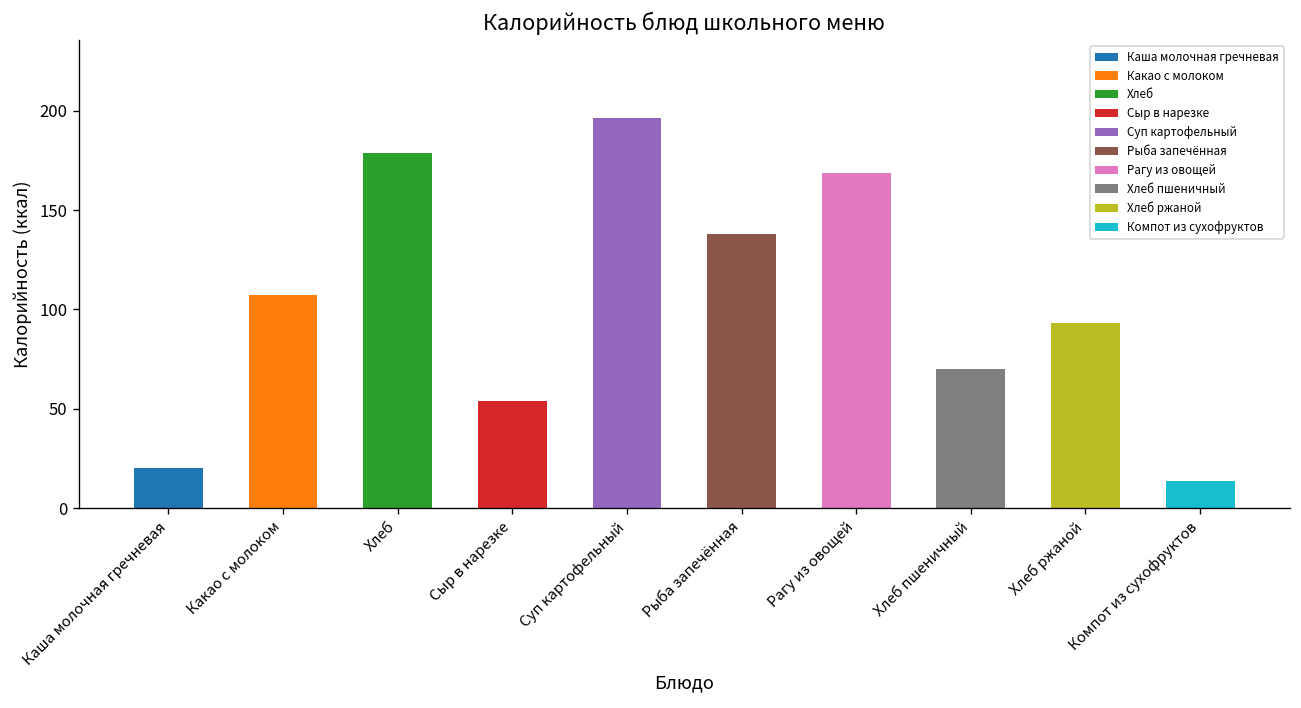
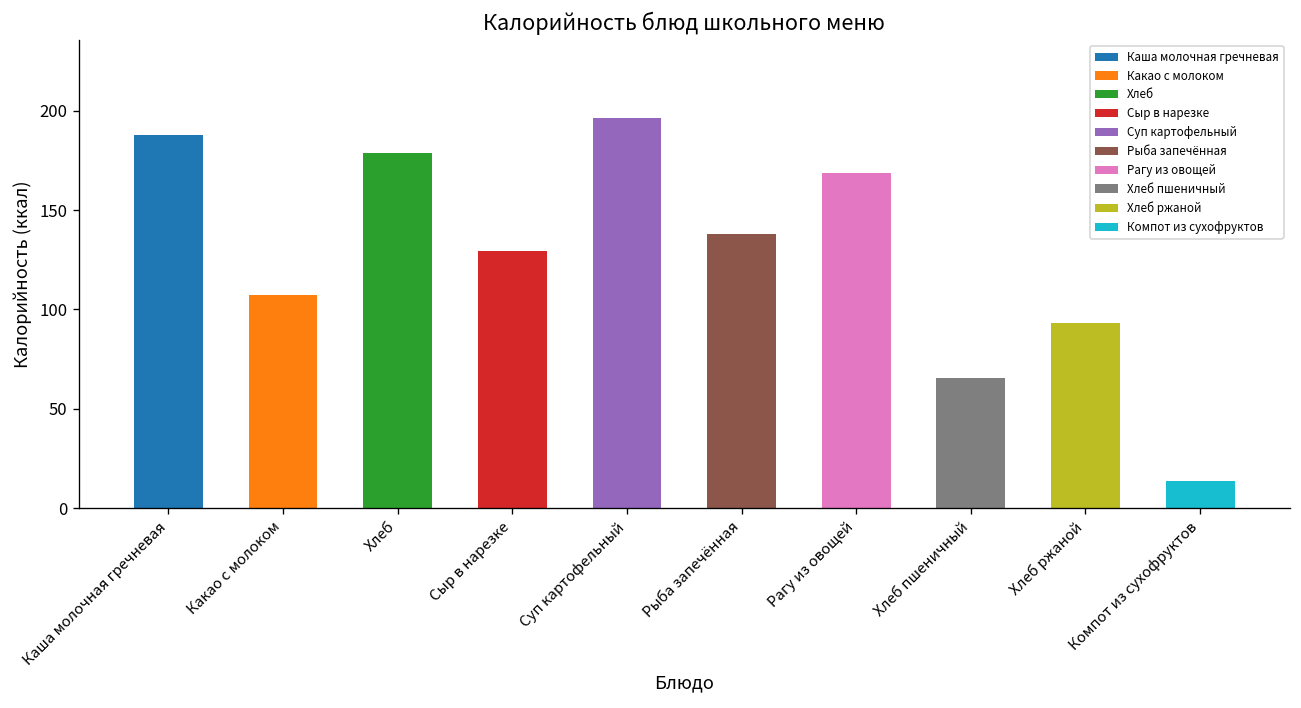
Каша молочная гречневая: 20 -> 188
Сыр в нарезке: 54 -> 130
Хлеб пшеничный: 70 -> 65
